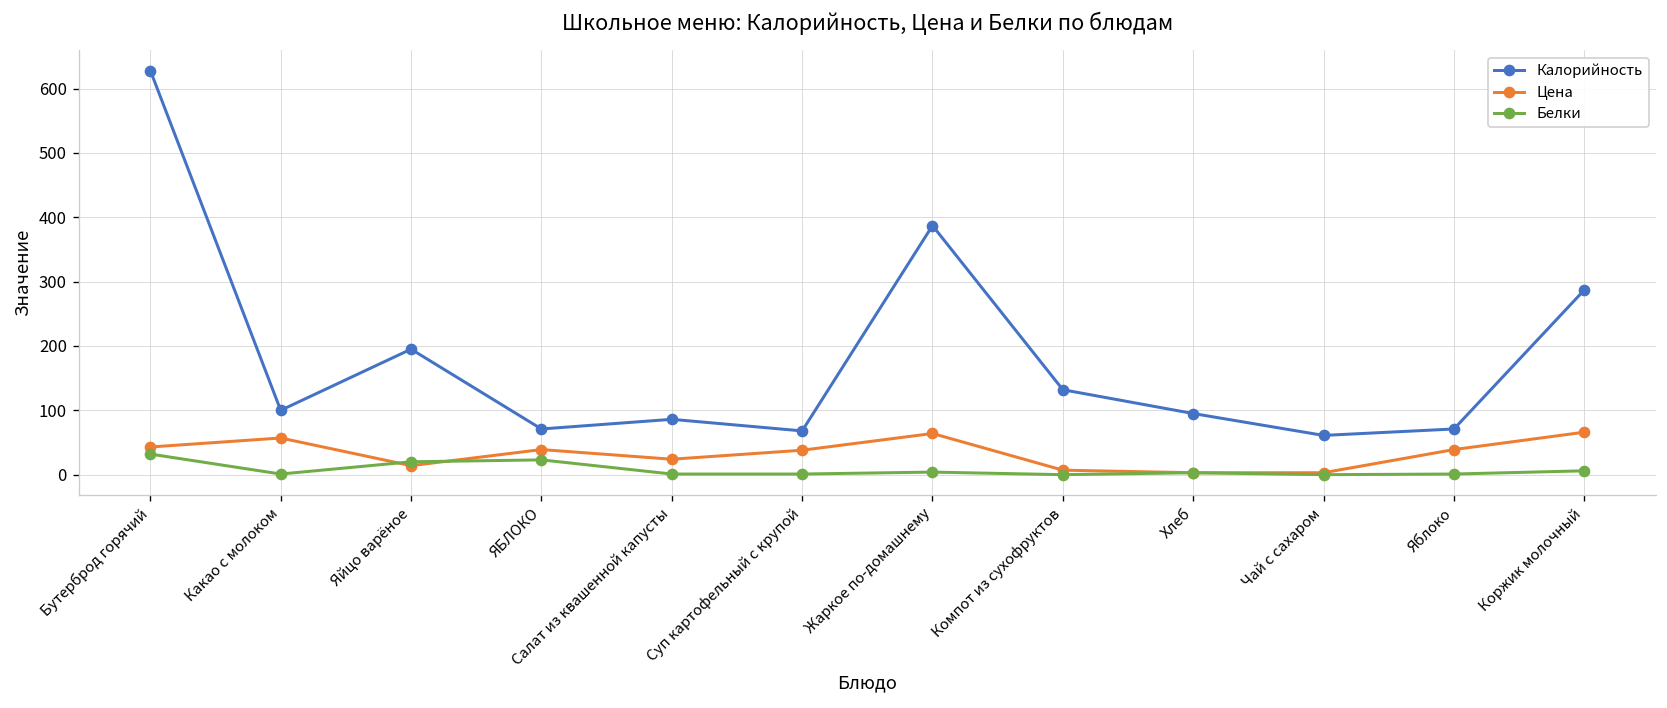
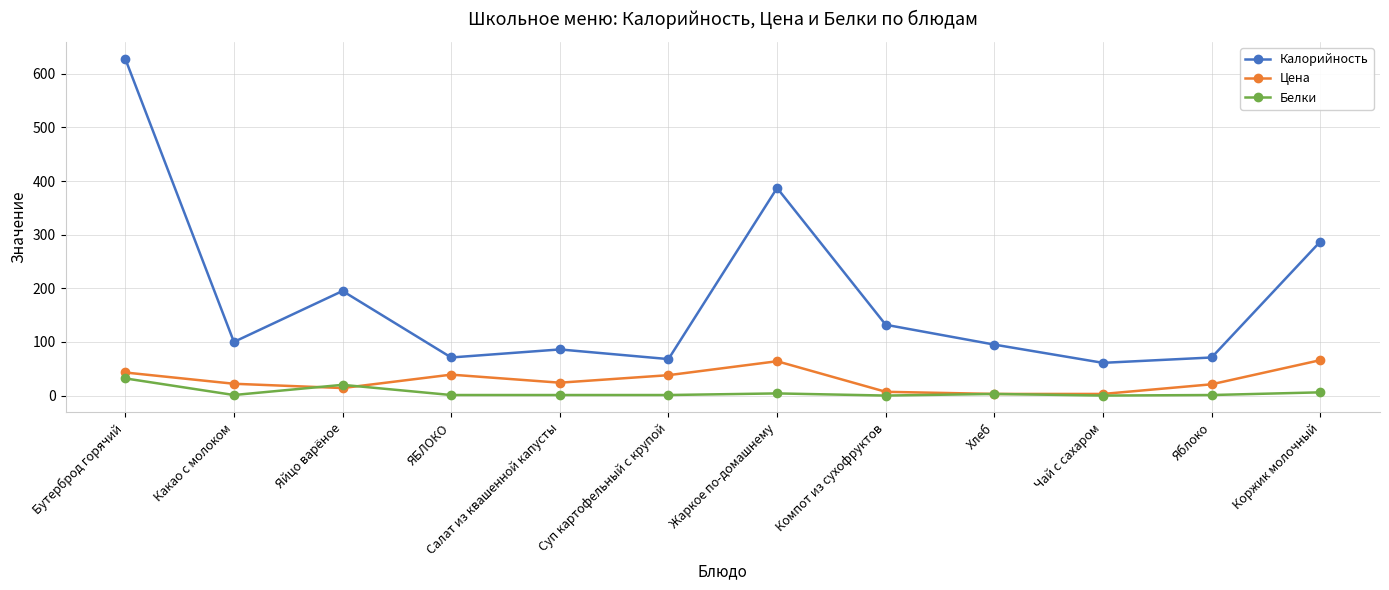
Цена, Какао с молоком: 60 -> 20
Белки, ЯБЛОКО: 20 -> 0
Цена, Яблоко: 40 -> 20
